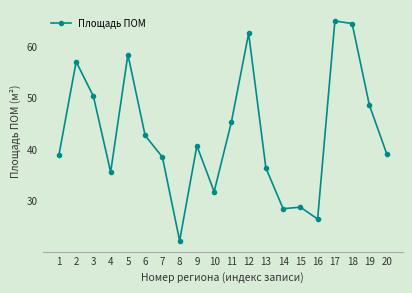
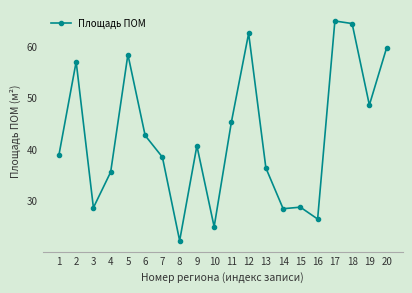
3: 50 -> 29
10: 32 -> 25
20: 39 -> 60
